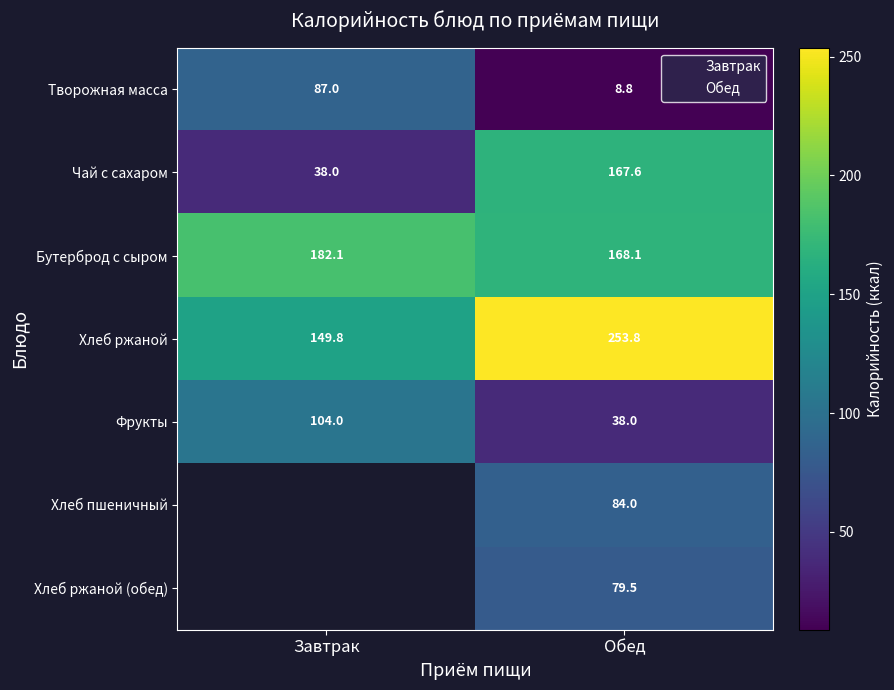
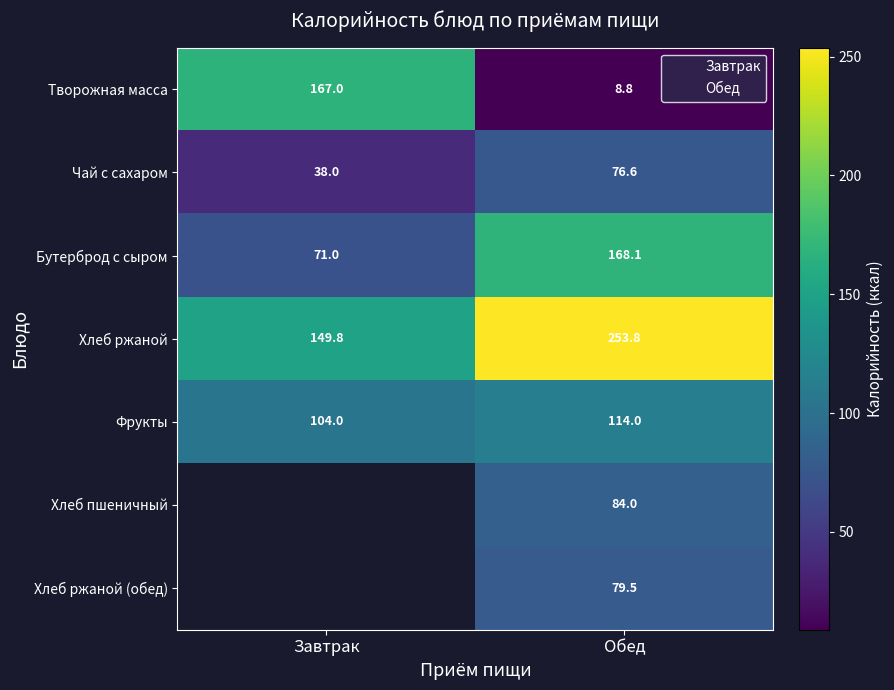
Творожная масса, Завтрак: 87.0 -> 167.0
Чай с сахаром, Обед: 167.6 -> 76.6
Бутерброд с сыром, Завтрак: 182.1 -> 71.0
Фрукты, Обед: 38.0 -> 114.0
